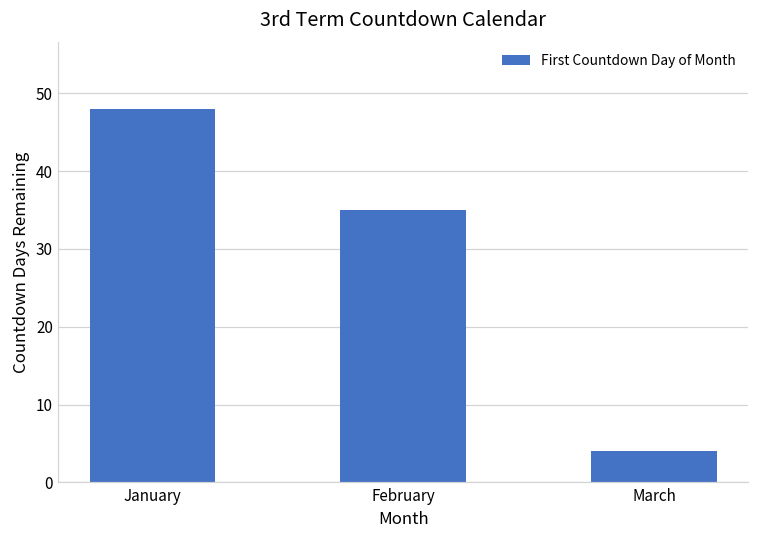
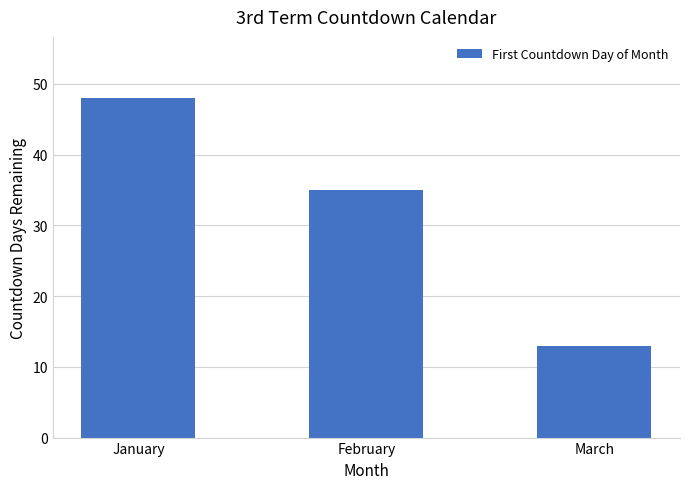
March: 4 -> 13
